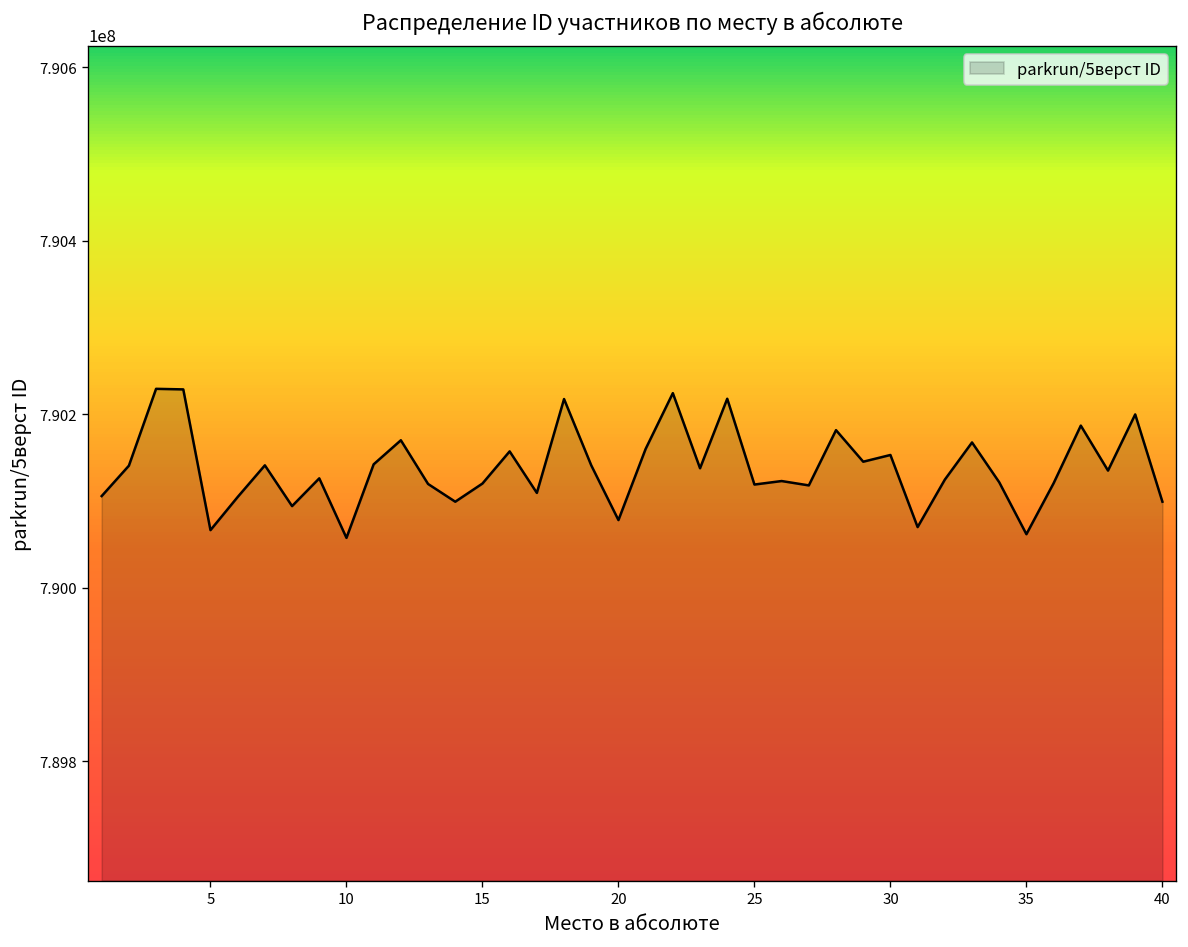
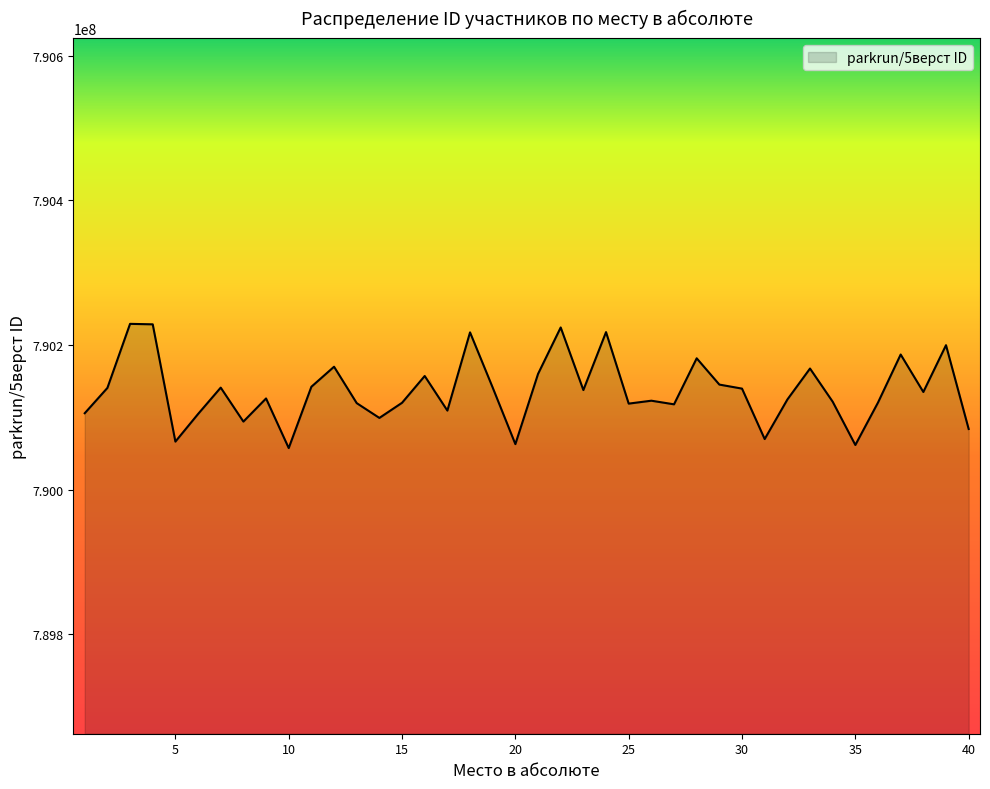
20: 790080000 -> 790060000
30: 790150000 -> 790140000
40: 790100000 -> 790080000
